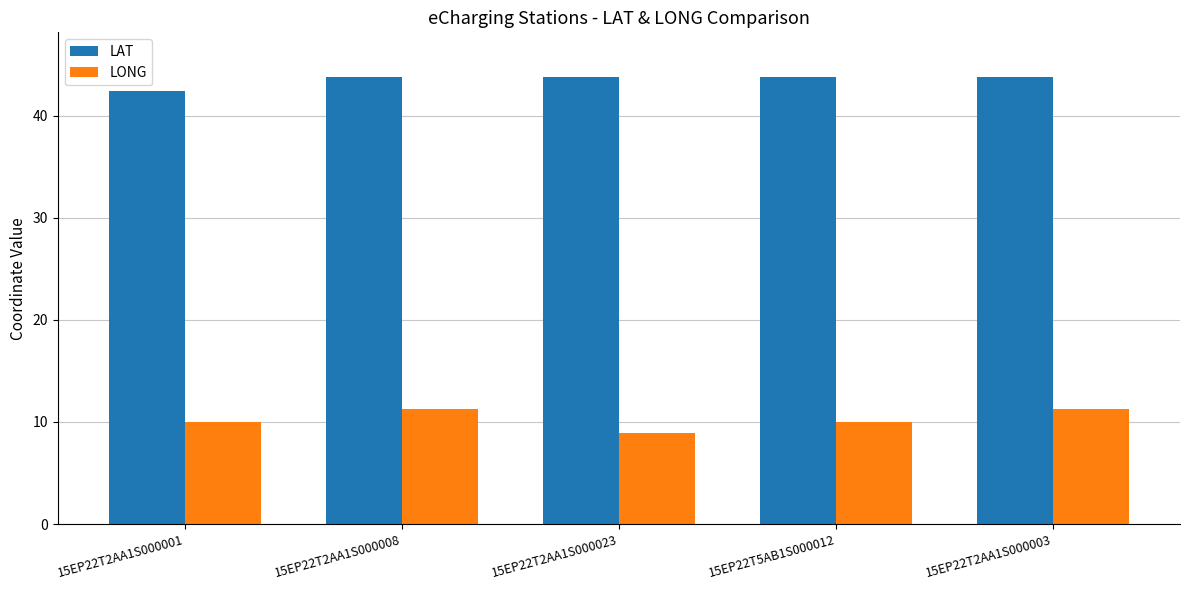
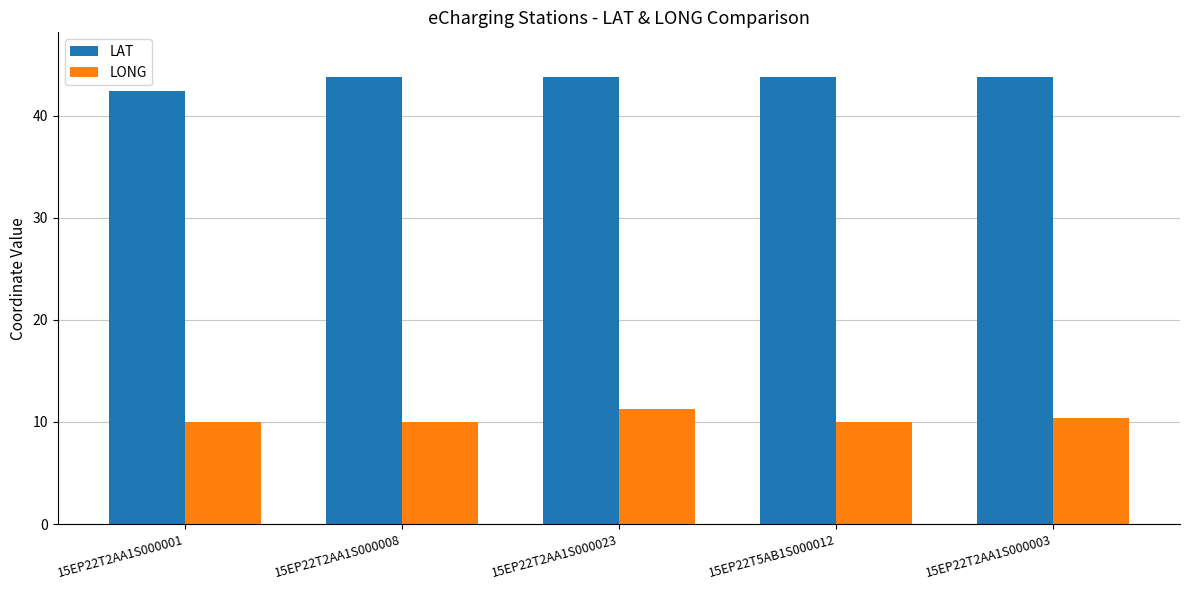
LONG, 15EP22T2AA1S000008: 11.3 -> 10.0
LONG, 15EP22T2AA1S000023: 8.9 -> 11.3
LONG, 15EP22T2AA1S000003: 11.3 -> 10.4
